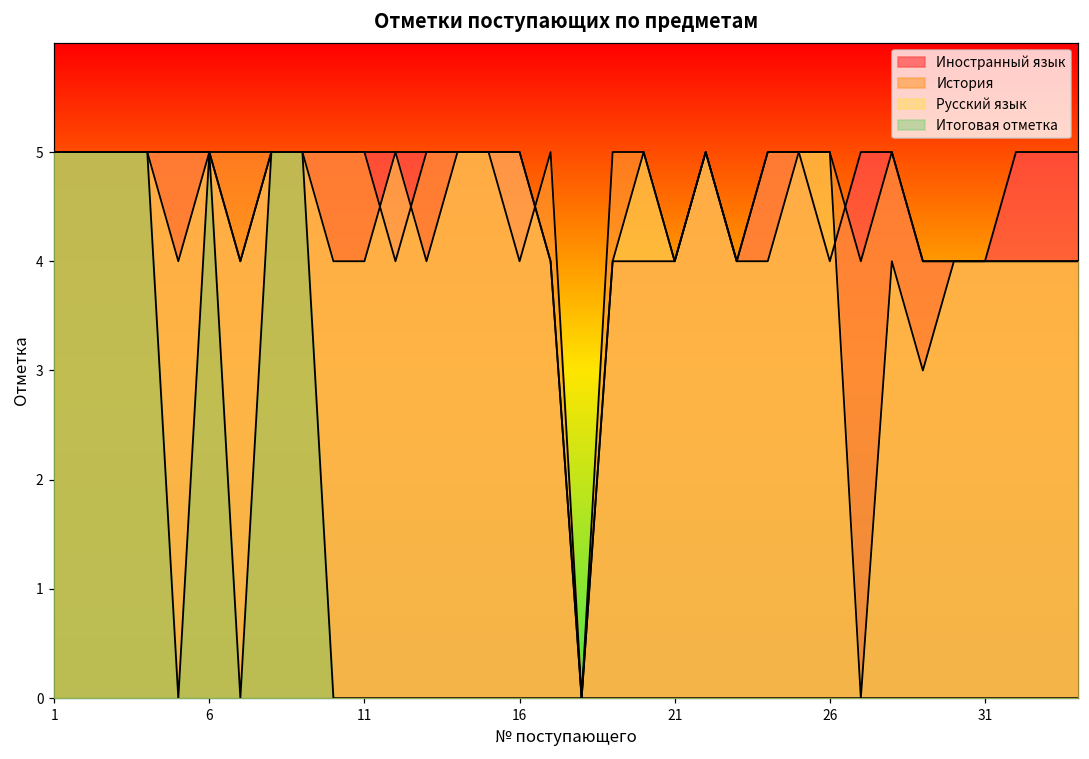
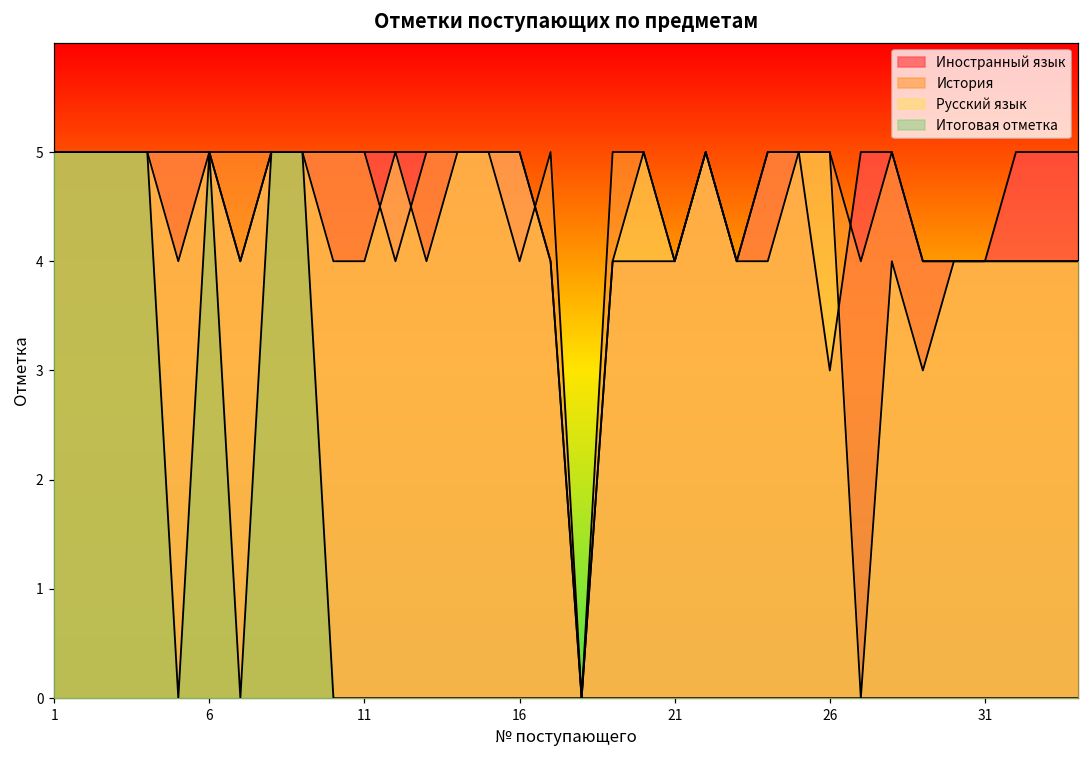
Иностранный язык, 26: 4 -> 3
